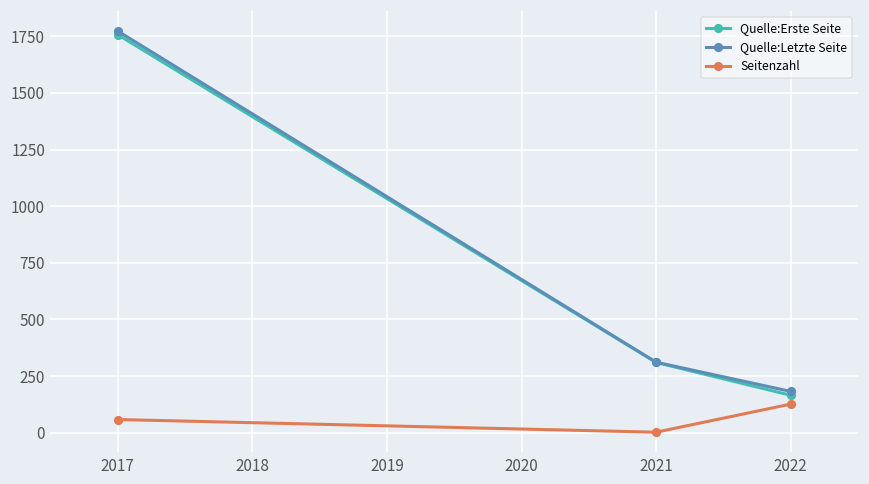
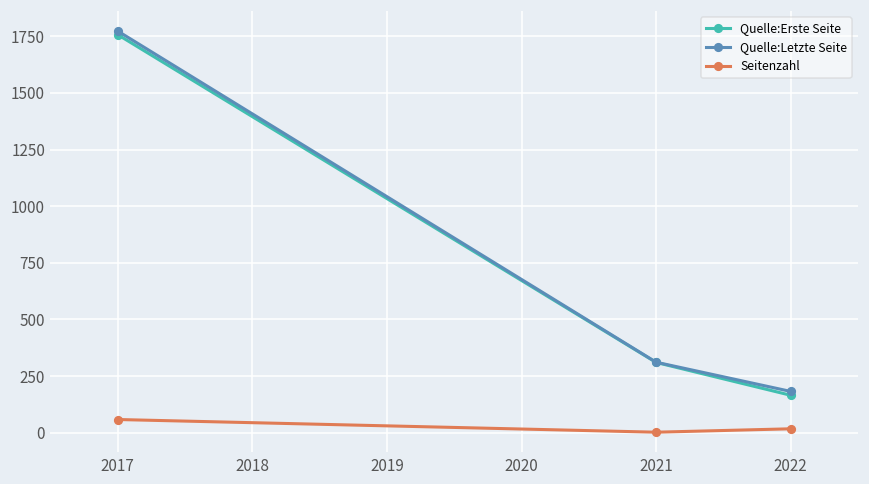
Seitenzahl, 2022: 130 -> 20
